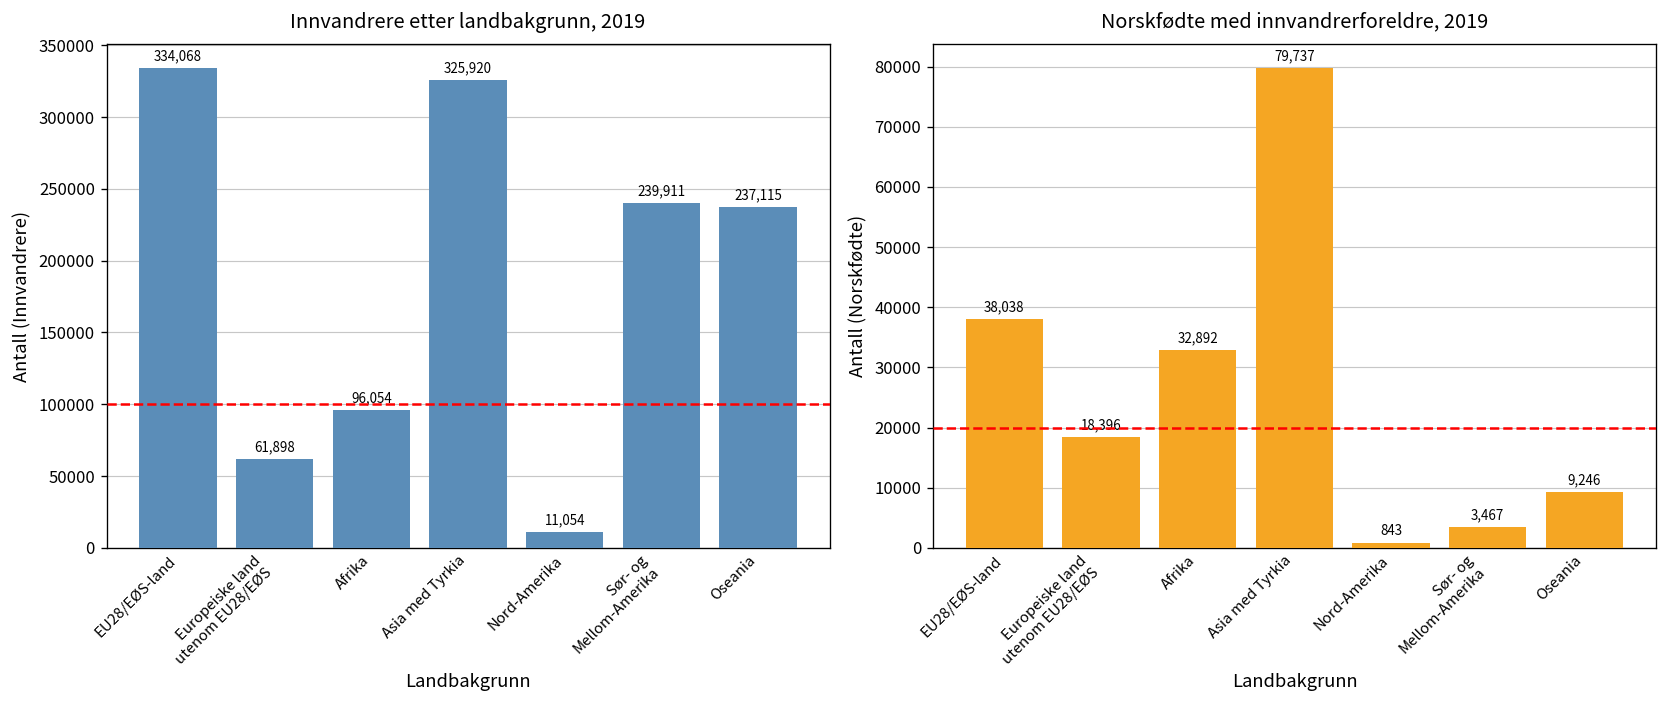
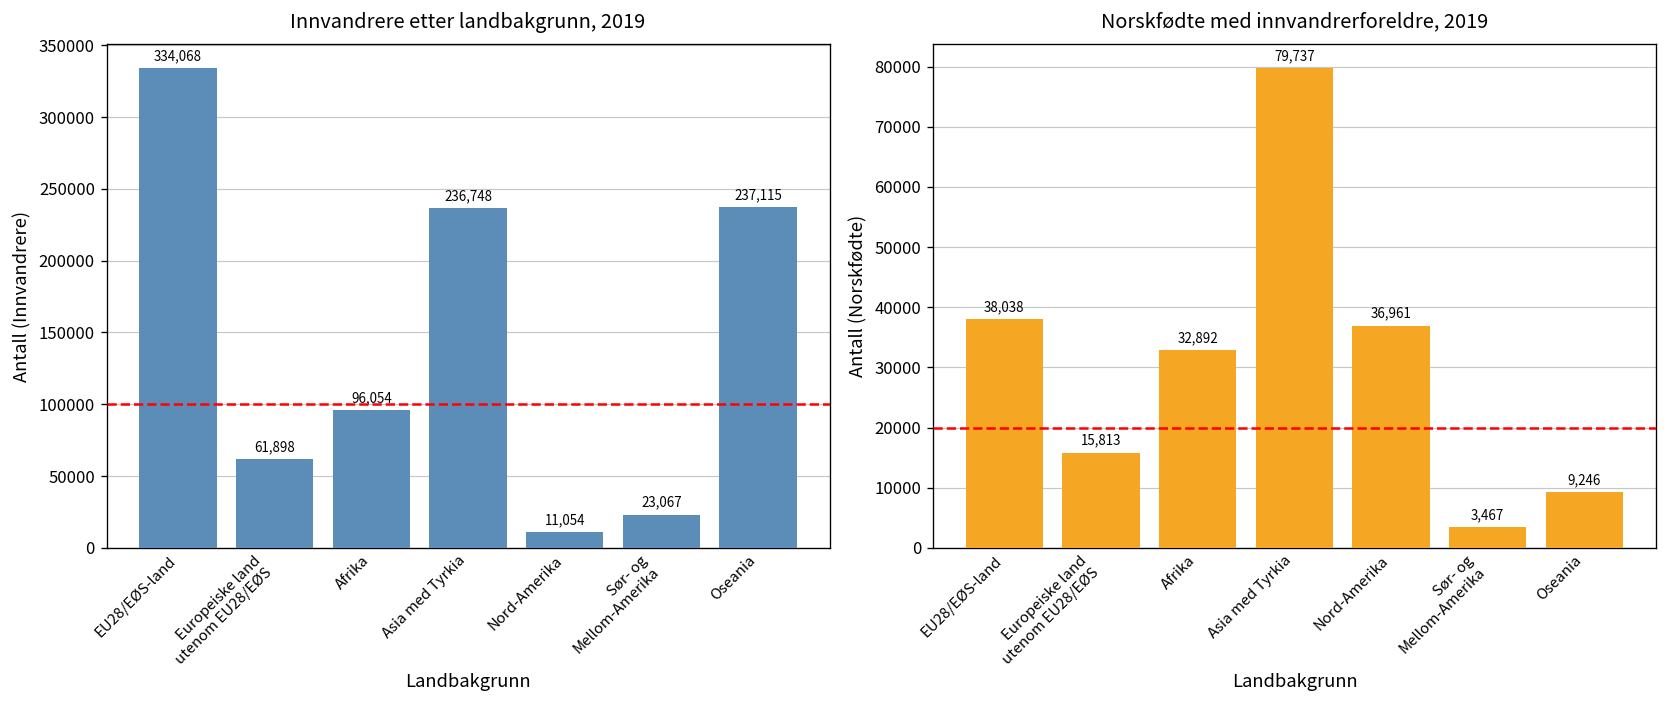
Innvandrere etter landbakgrunn, 2019, Asia med Tyrkia: 325,920 -> 236,748
Innvandrere etter landbakgrunn, 2019, Sør- og Mellom-Amerika: 239,911 -> 23,067
Norskfødte med innvandrerforeldre, 2019, Europeiske land utenom EU28/EØS: 18,396 -> 15,813
Norskfødte med innvandrerforeldre, 2019, Nord-Amerika: 843 -> 36,961
